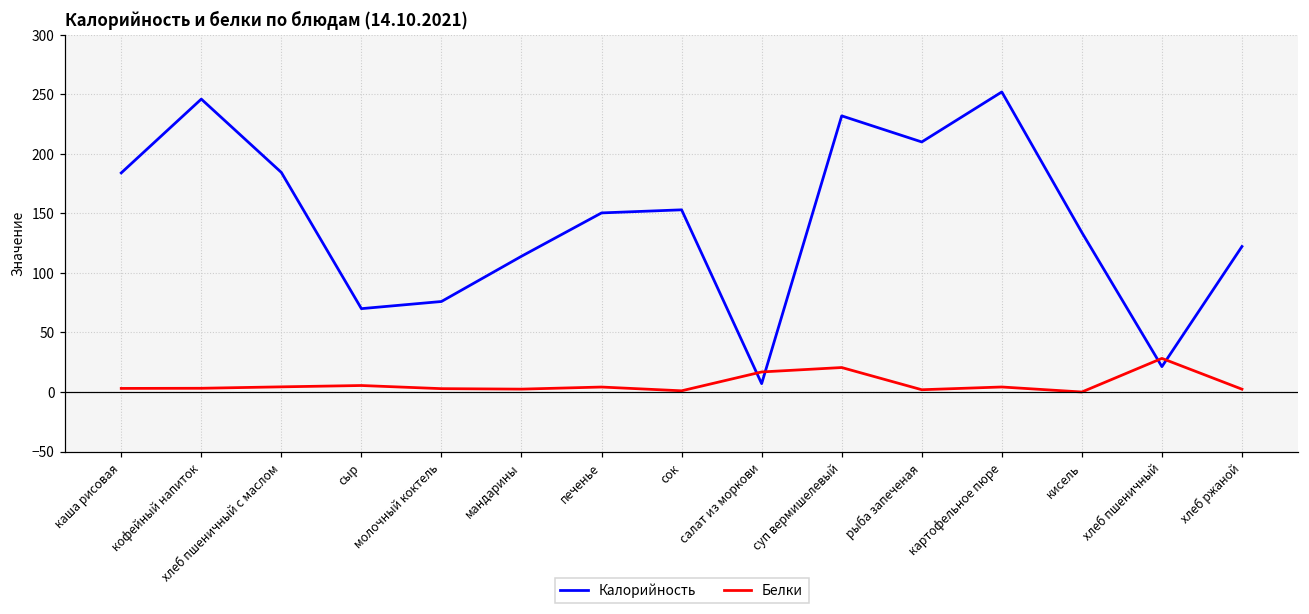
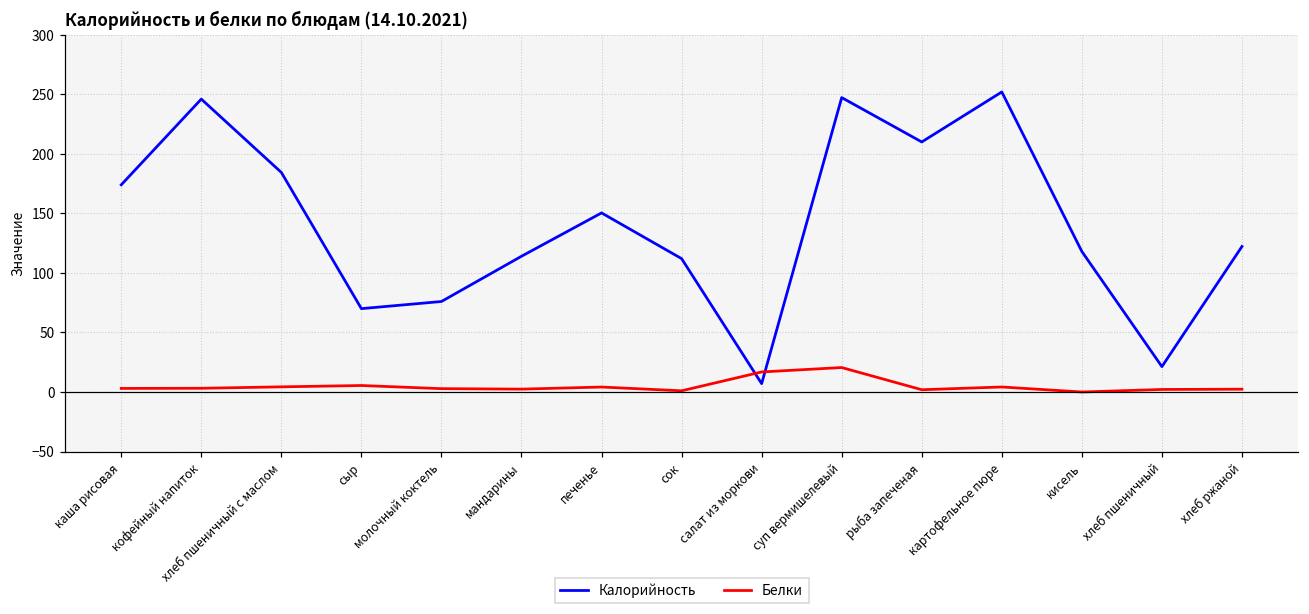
Калорийность, каша рисовая: 184 -> 174
Калорийность, сок: 153 -> 112
Калорийность, суп вермишелевый: 232 -> 247
Калорийность, кисель: 134 -> 118
Белки, хлеб пшеничный: 28 -> 2
